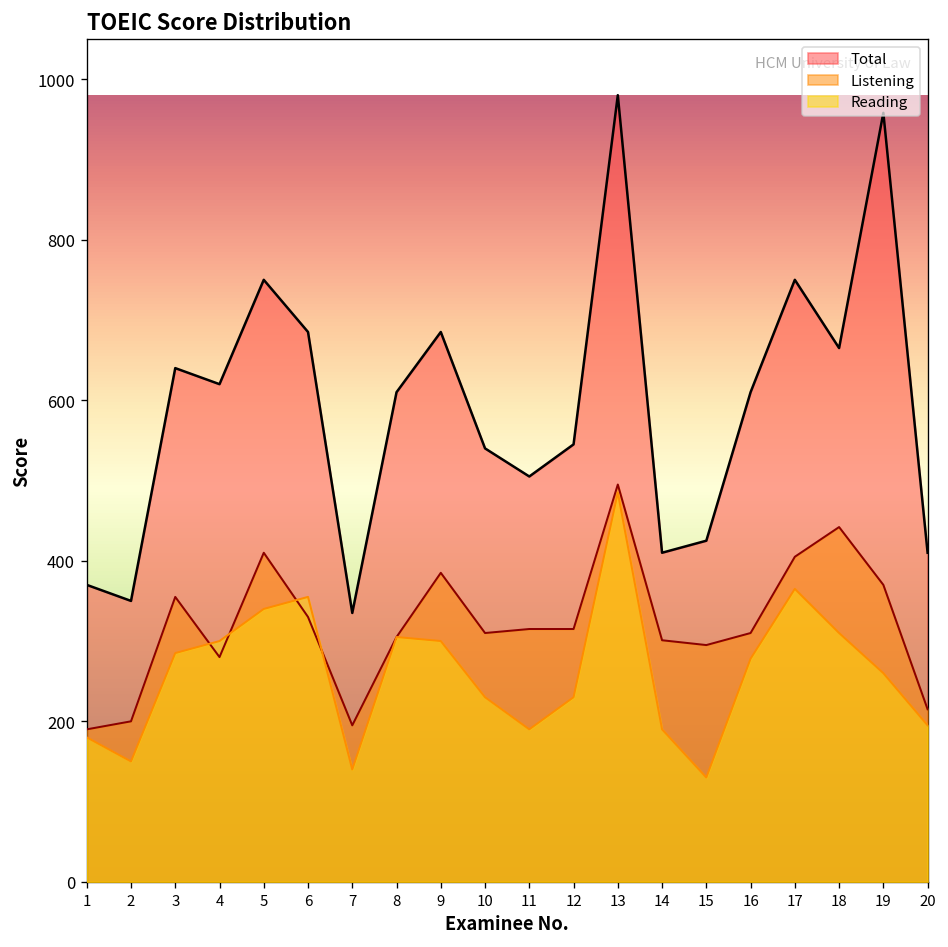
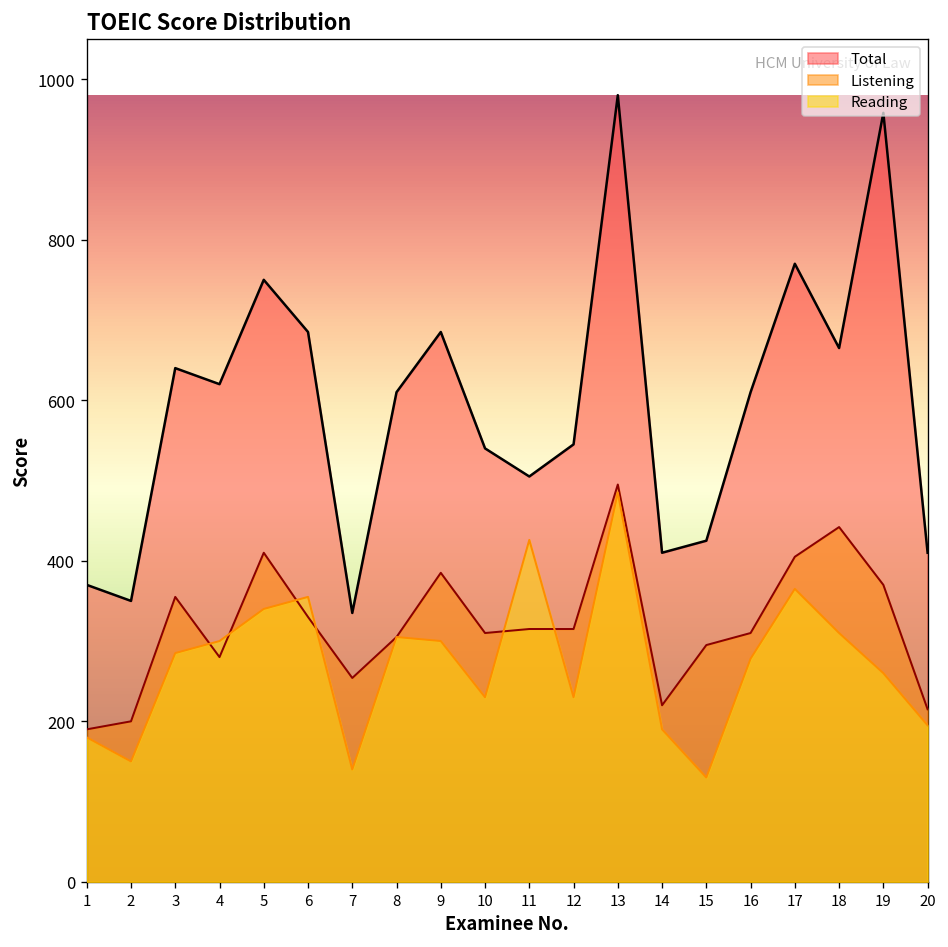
Listening, 7: 200 -> 250
Reading, 11: 190 -> 430
Listening, 14: 300 -> 220
Total, 17: 750 -> 770
